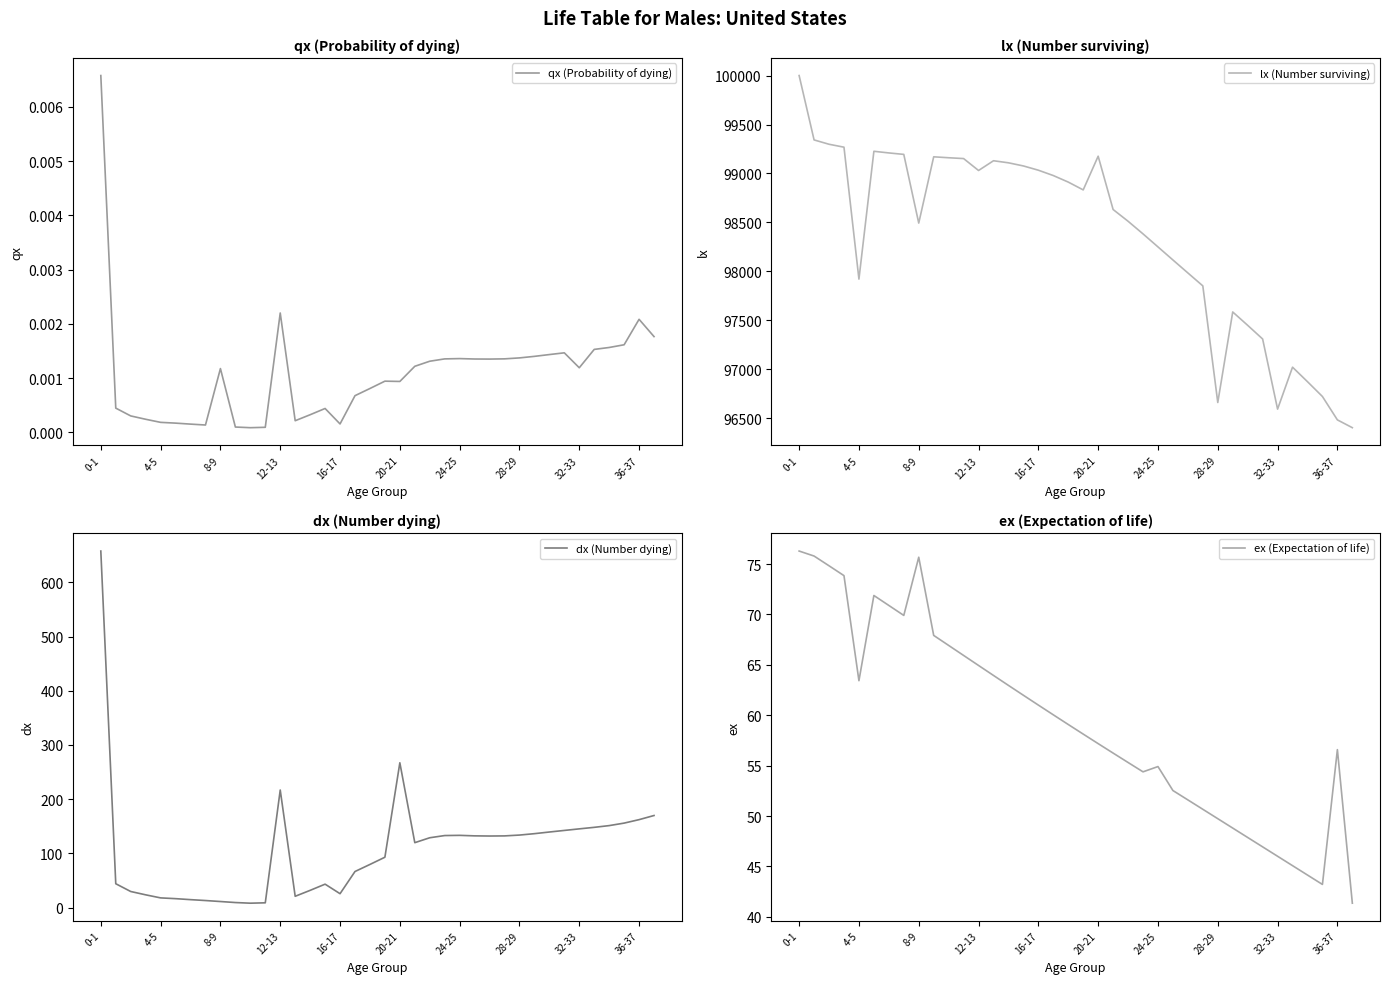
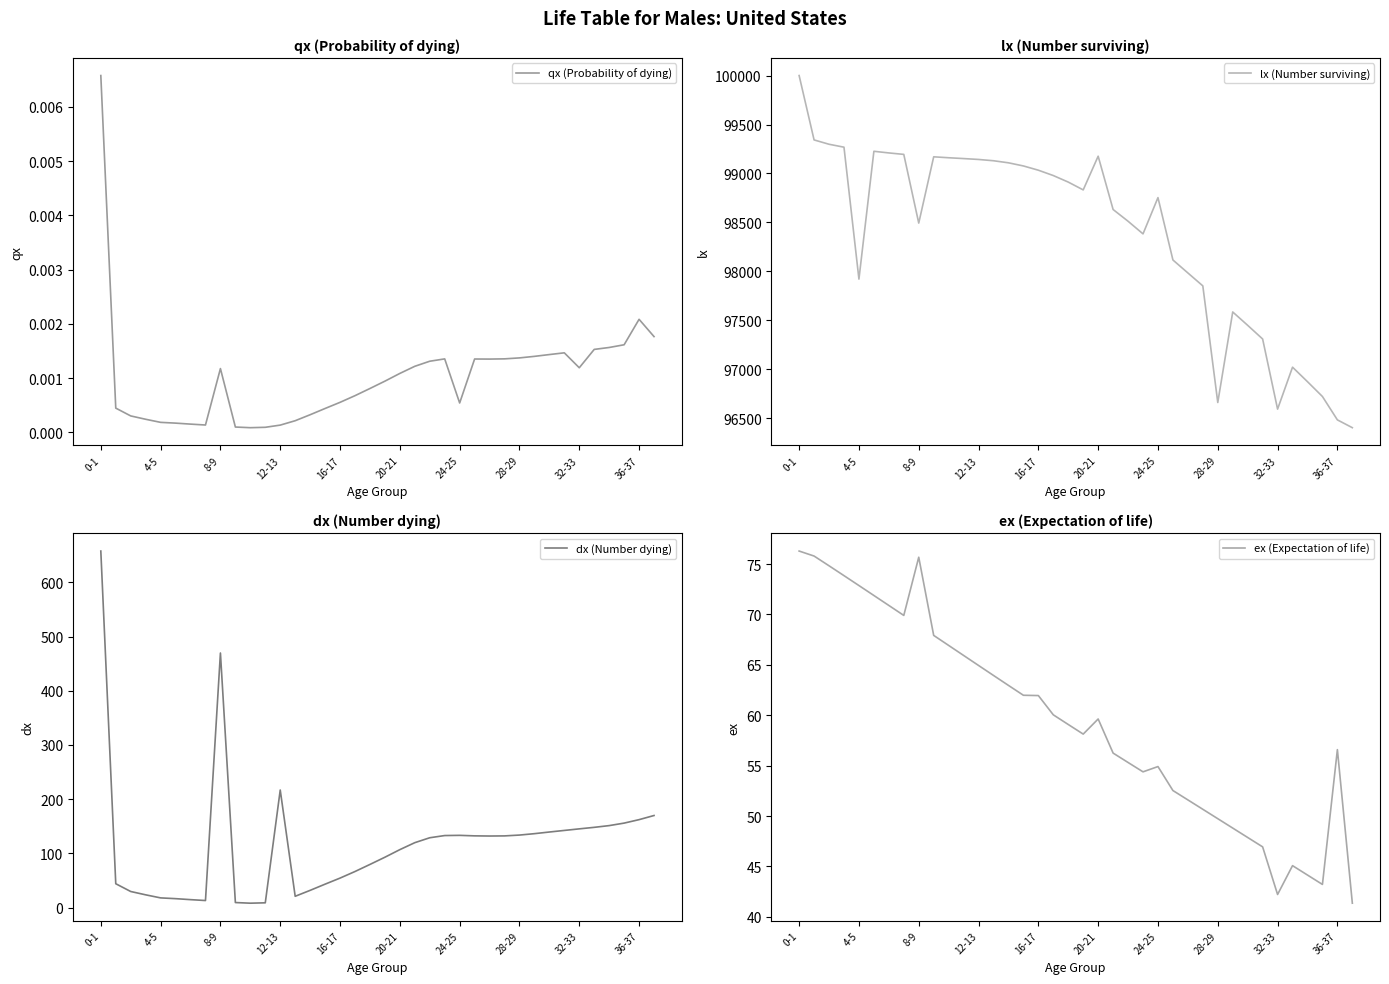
qx (Probability of dying), 12-13: 0.0022 -> 0.0001
qx (Probability of dying), 16-17: 0.0002 -> 0.0006
qx (Probability of dying), 20-21: 0.0009 -> 0.0011
qx (Probability of dying), 24-25: 0.0014 -> 0.0005
lx (Number surviving), 12-13: 99000 -> 99100
lx (Number surviving), 24-25: 98200 -> 98800
dx (Number dying), 8-9: 10 -> 470
dx (Number dying), 16-17: 30 -> 50
dx (Number dying), 20-21: 270 -> 110
ex (Expectation of life), 4-5: 63.4 -> 72.9
ex (Expectation of life), 16-17: 61.0 -> 62.0
ex (Expectation of life), 20-21: 57.2 -> 59.6
ex (Expectation of life), 32-33: 46.0 -> 42.2
